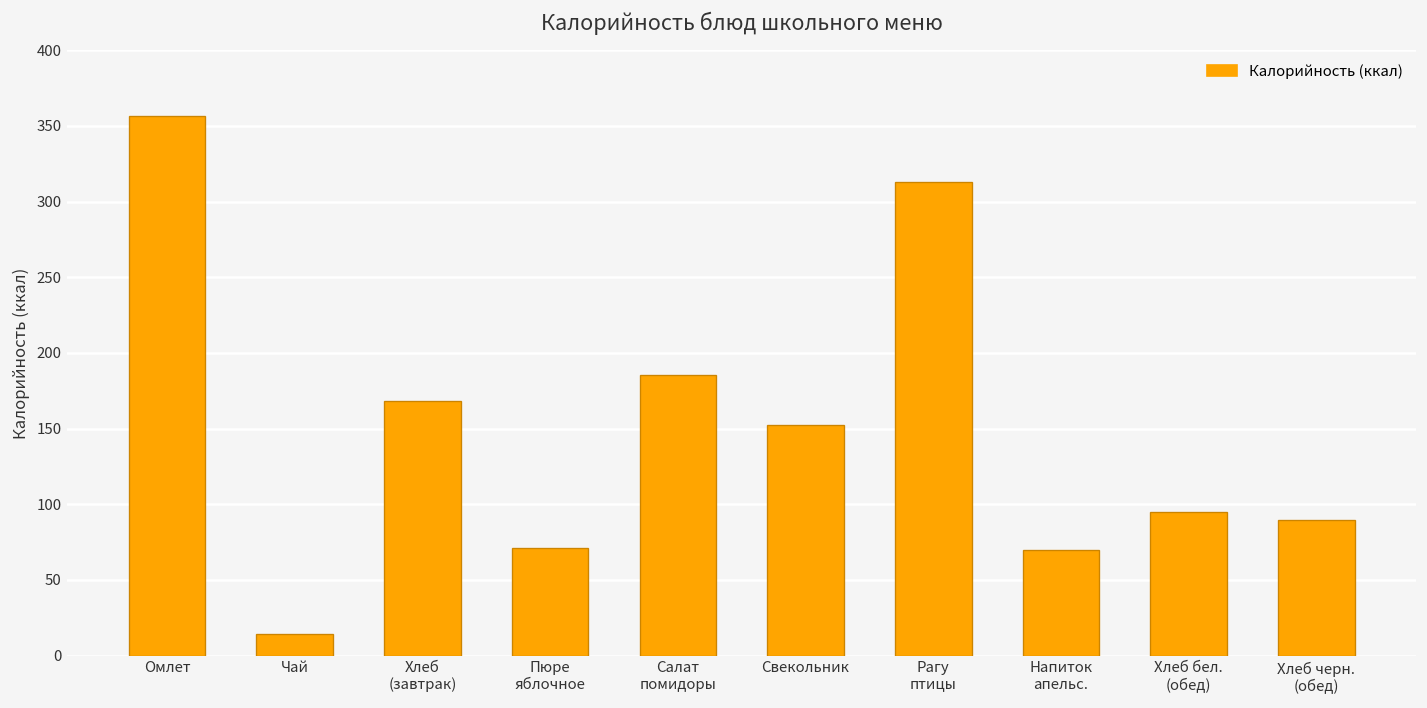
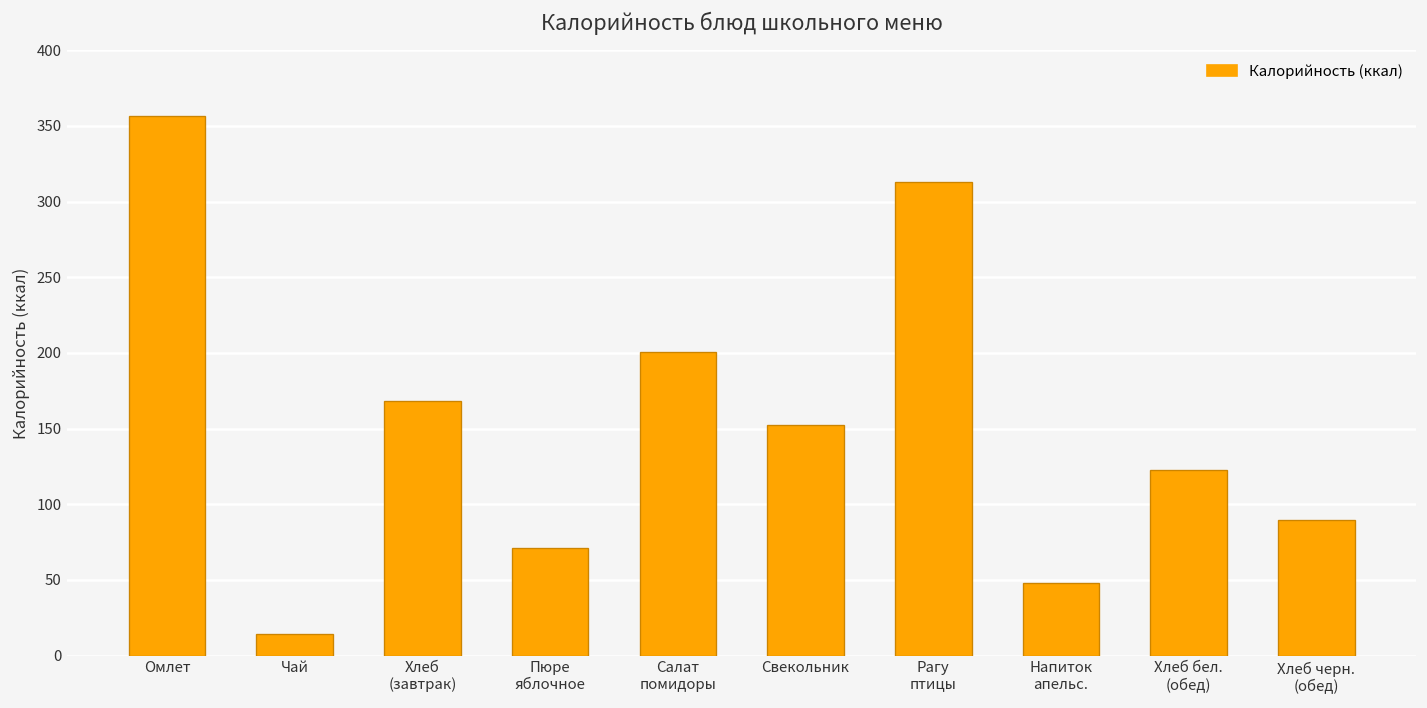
Салат помидоры: 185 -> 201
Напиток апельс.: 70 -> 48
Хлеб бел. (обед): 95 -> 123
